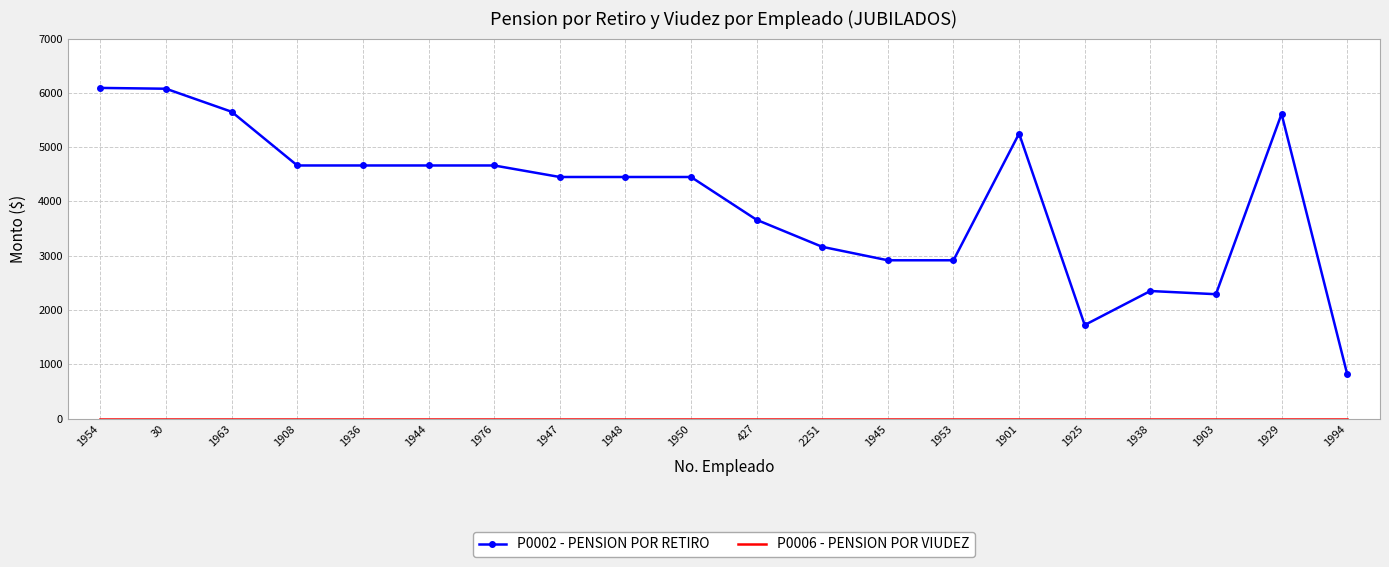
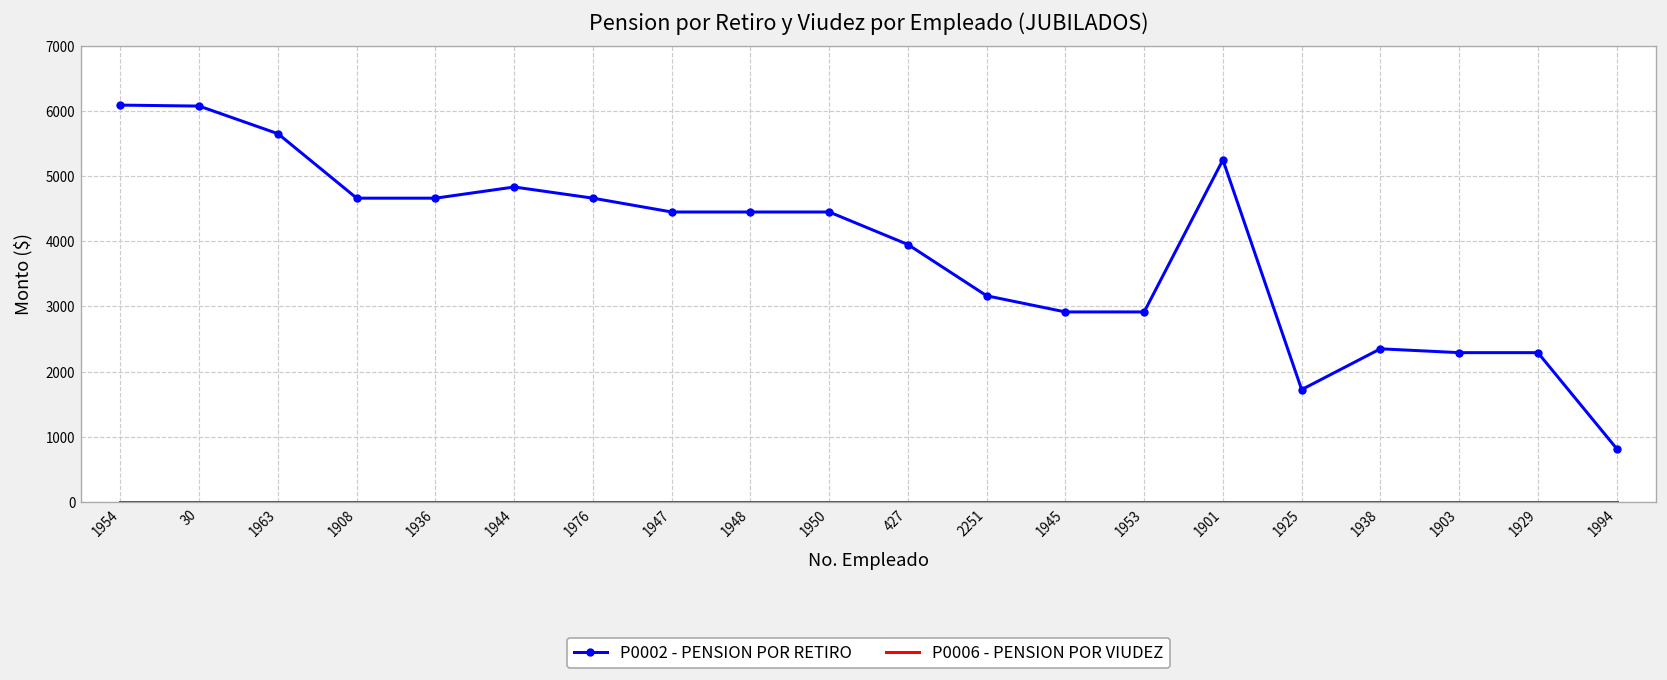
P0002 - PENSION POR RETIRO, 1944: 4700 -> 4800
P0002 - PENSION POR RETIRO, 427: 3700 -> 4000
P0002 - PENSION POR RETIRO, 1929: 5600 -> 2300
